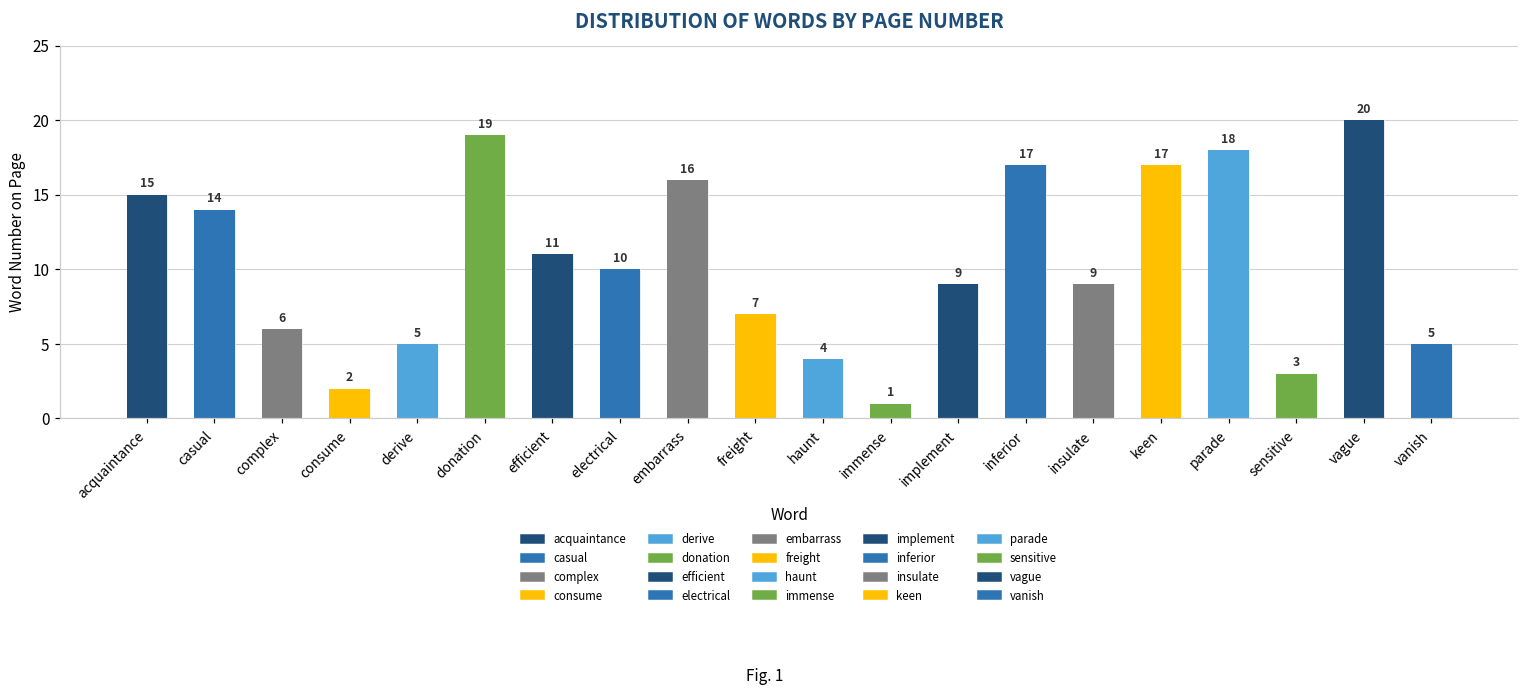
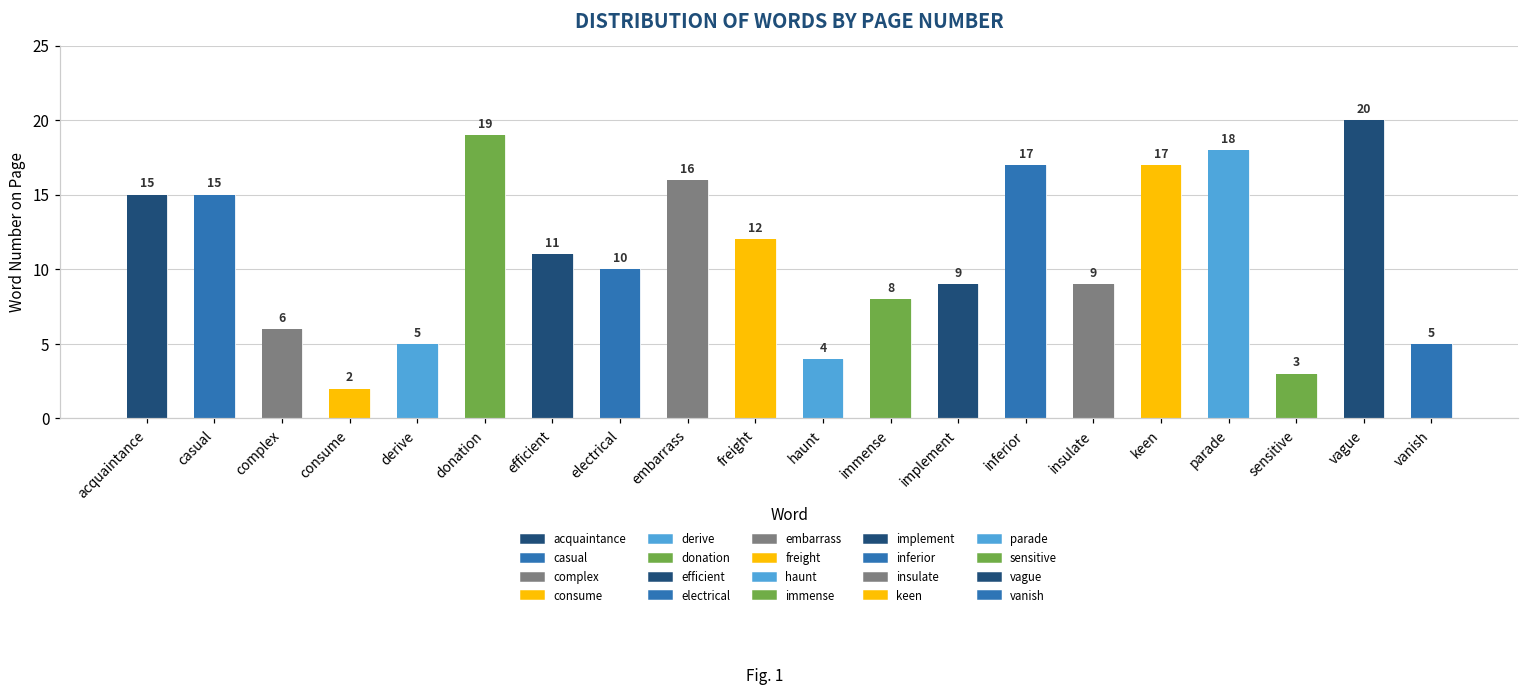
casual: 14 -> 15
freight: 7 -> 12
immense: 1 -> 8
